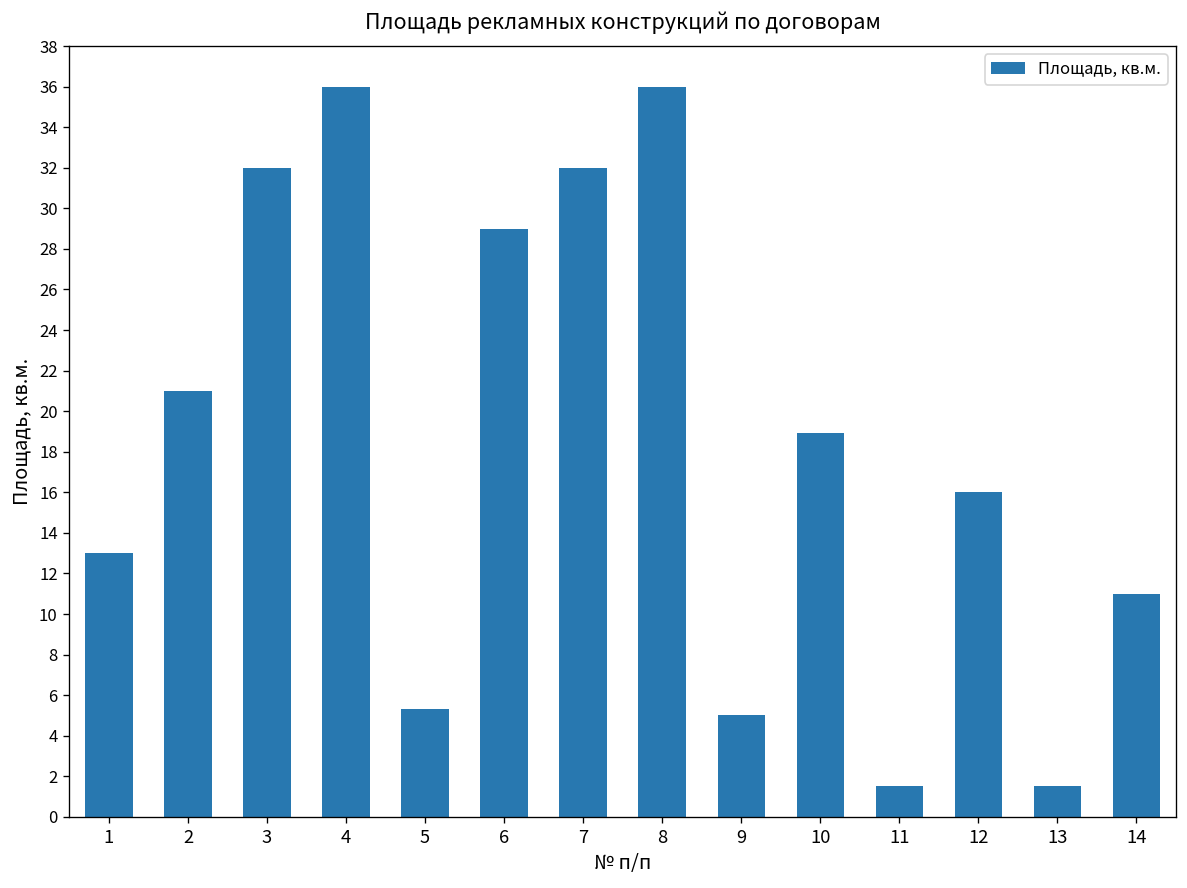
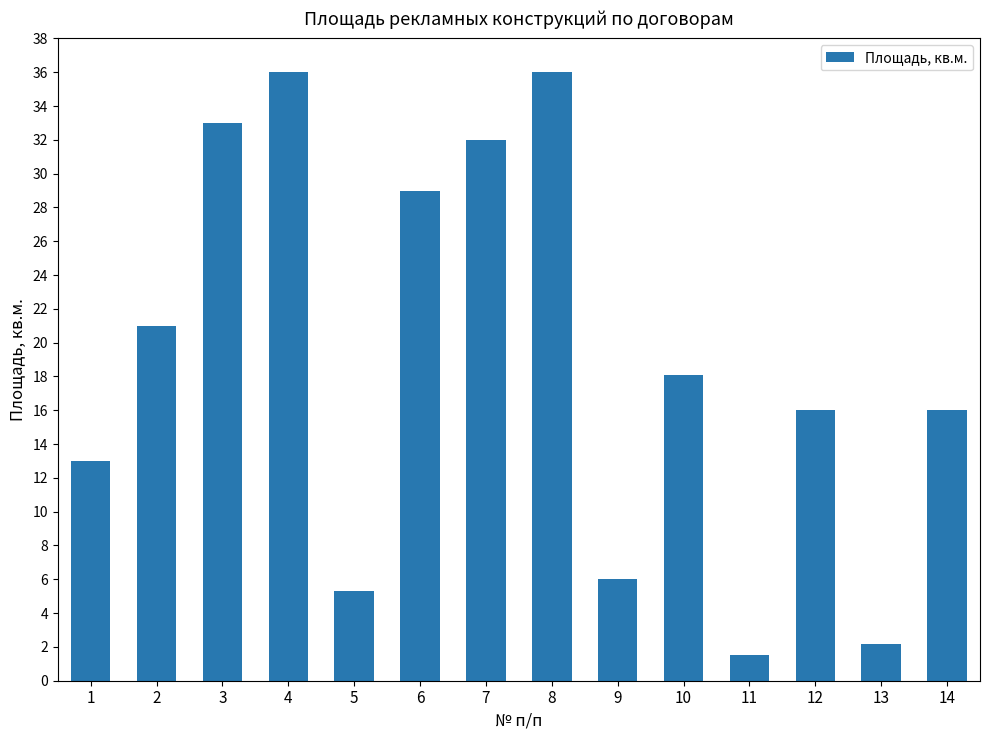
3: 32 -> 33
9: 5 -> 6
10: 18.9 -> 18.1
13: 1.5 -> 2.2
14: 11 -> 16
